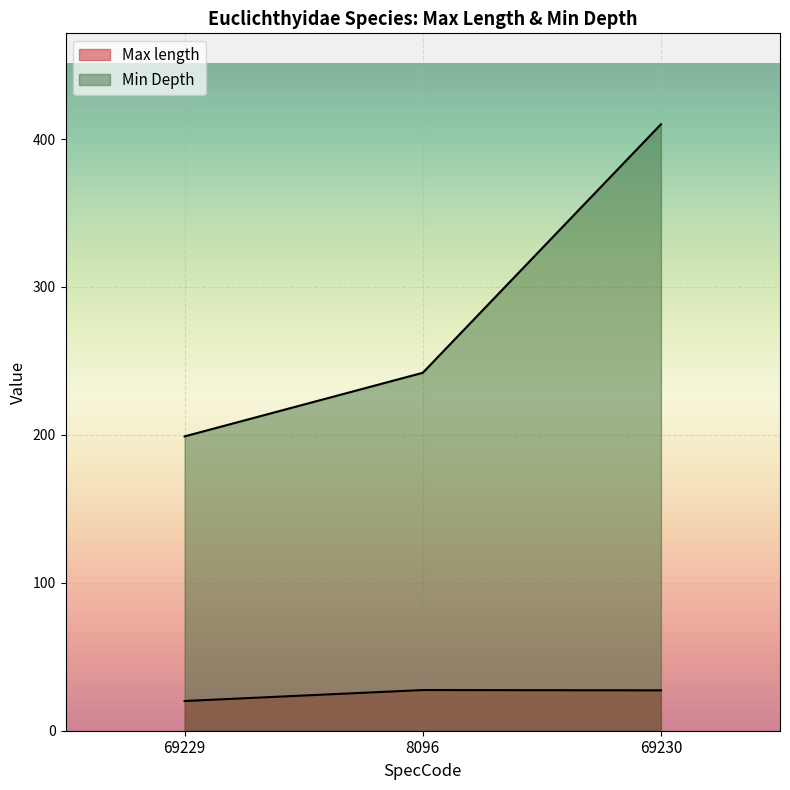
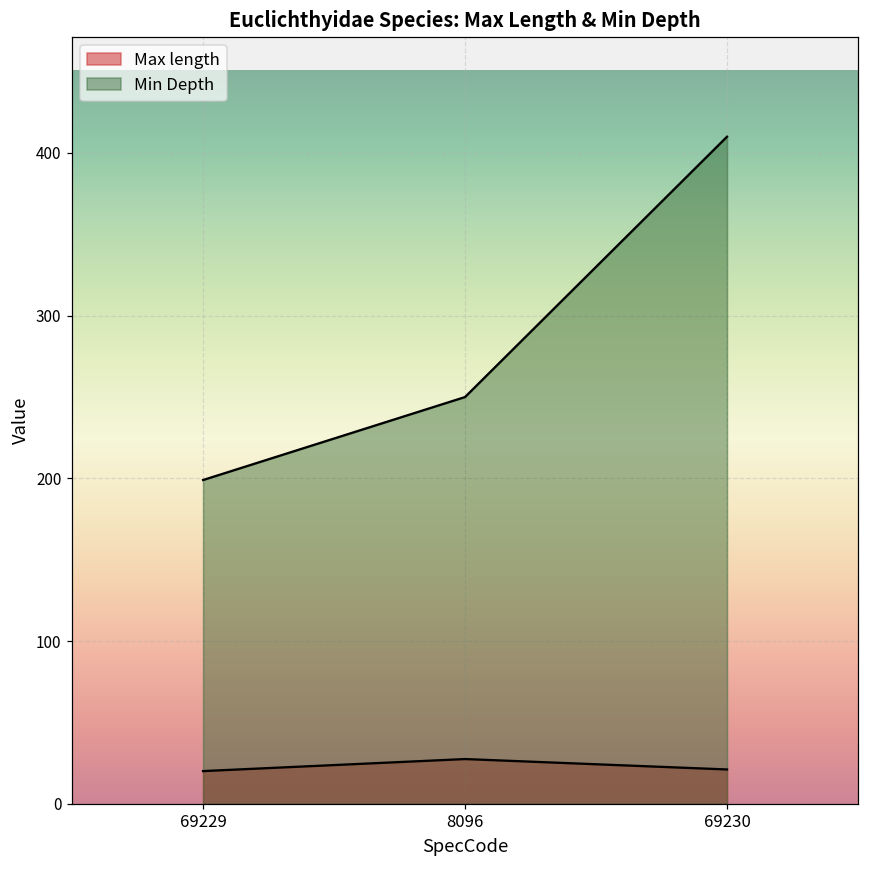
Min Depth, 8096: 242 -> 250
Max length, 69230: 27 -> 21
